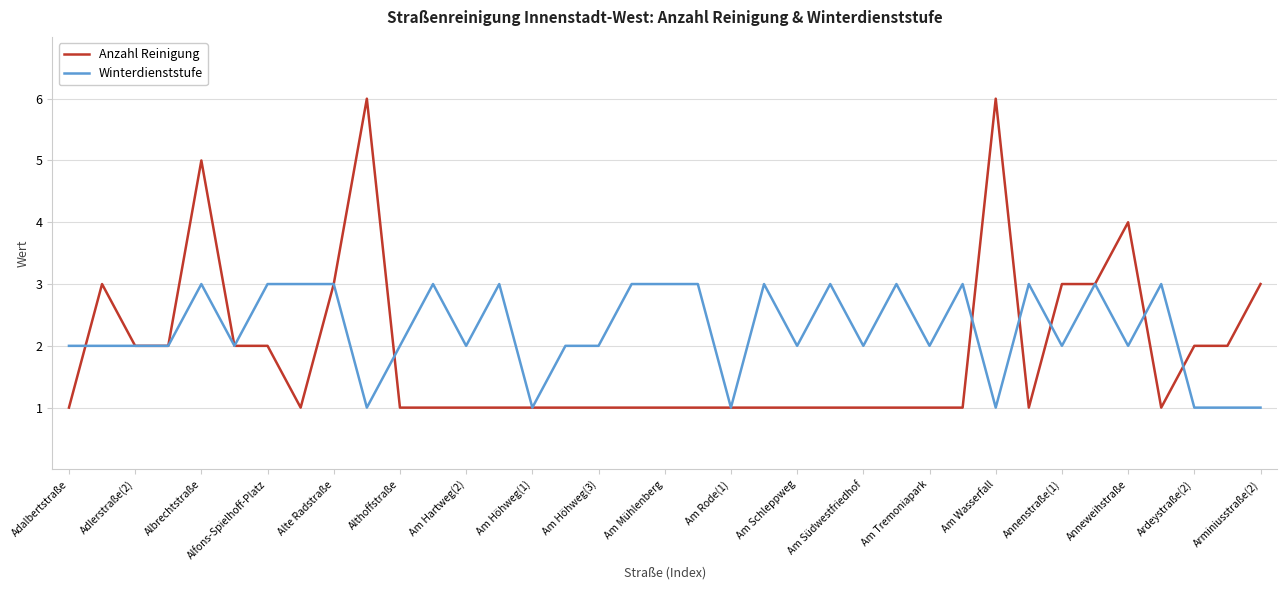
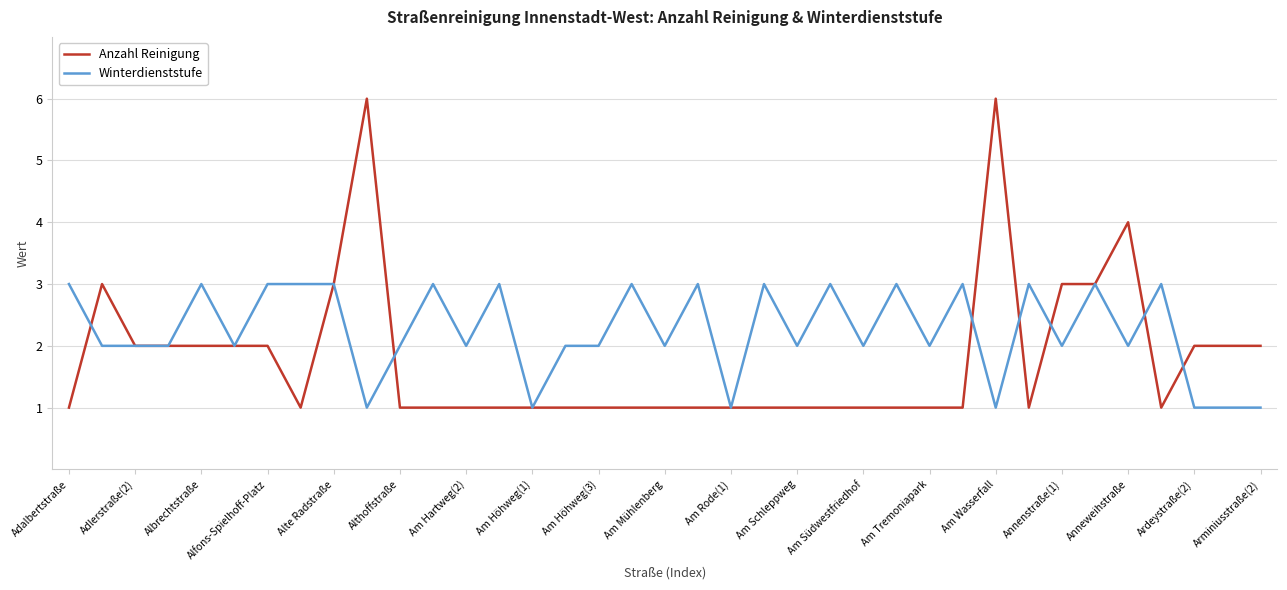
Winterdienststufe, Adalbertstraße: 2 -> 3
Anzahl Reinigung, Albrechtstraße: 5 -> 2
Winterdienststufe, Am Mühlenberg: 3 -> 2
Anzahl Reinigung, Arminiusstraße(2): 3 -> 2
